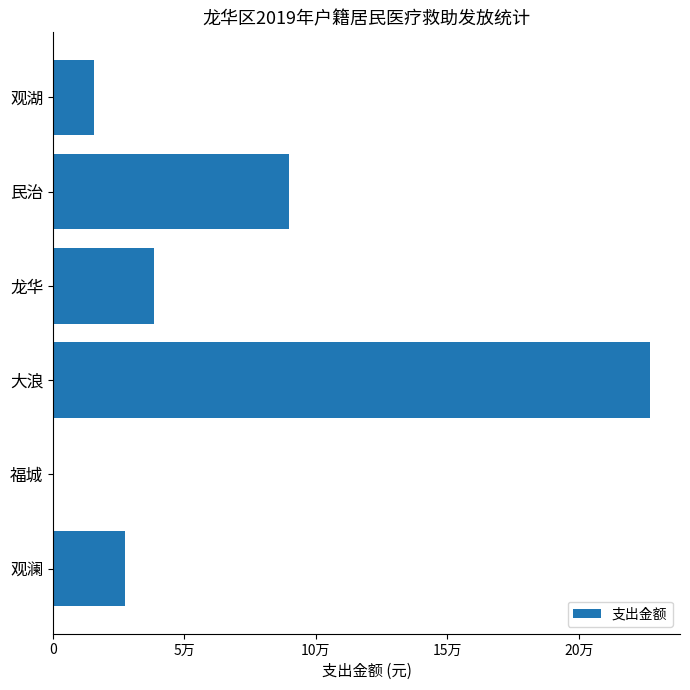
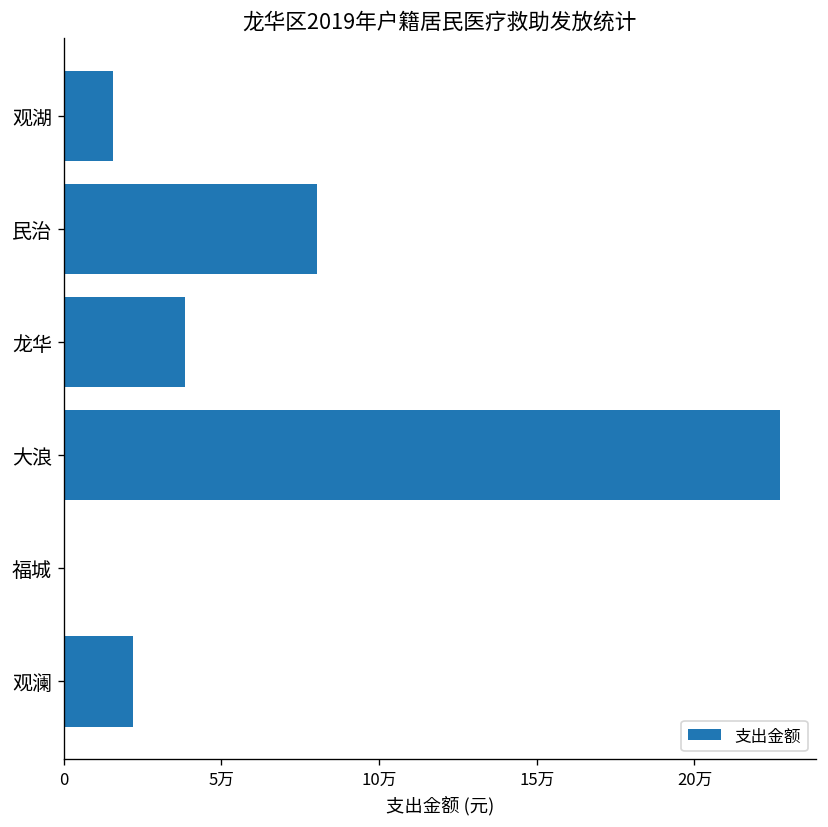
民治: 9.0万 -> 8.0万
观澜: 2.8万 -> 2.2万
